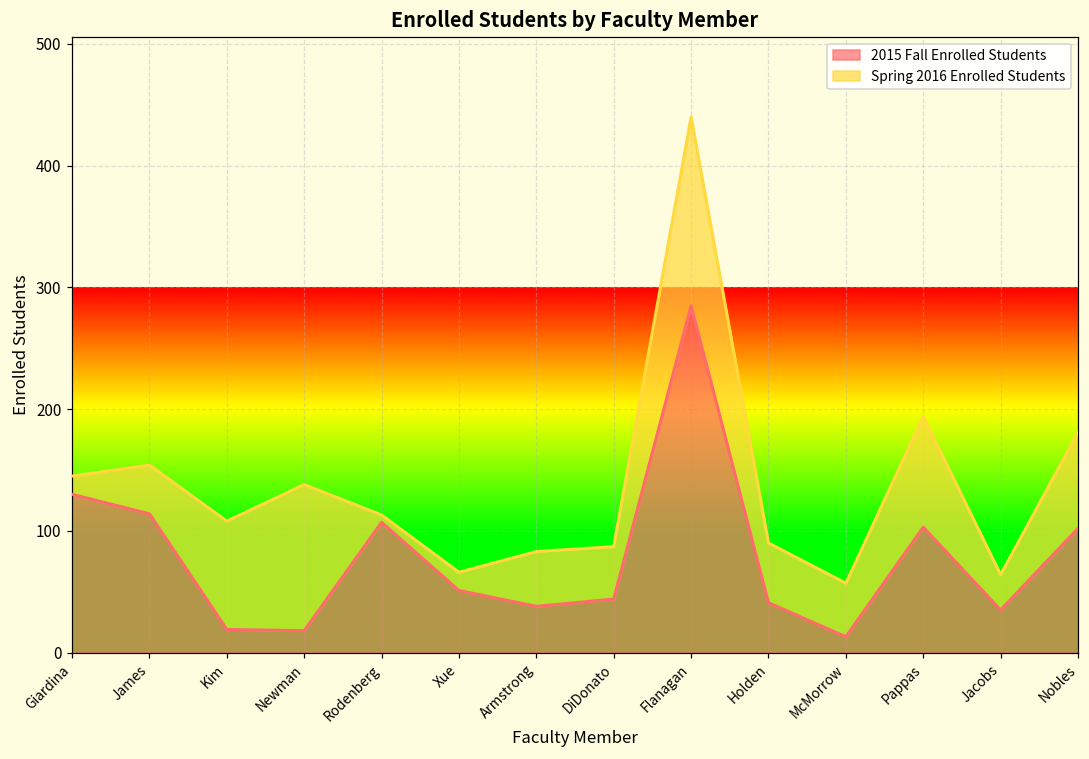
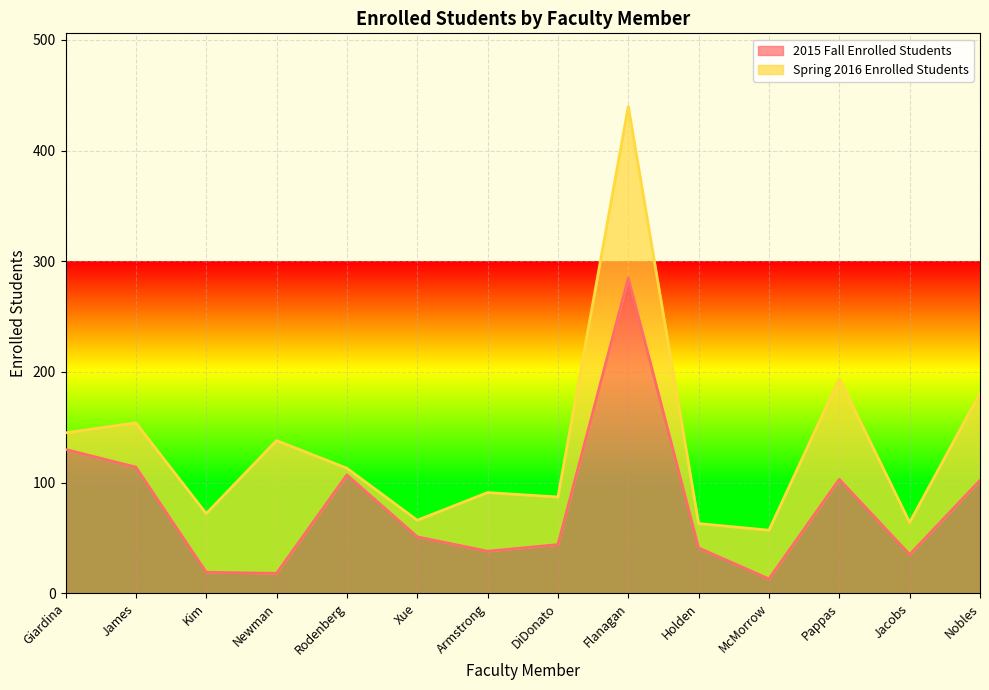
Spring 2016 Enrolled Students, Kim: 89 -> 53
Spring 2016 Enrolled Students, Armstrong: 45 -> 53
Spring 2016 Enrolled Students, Holden: 49 -> 22
